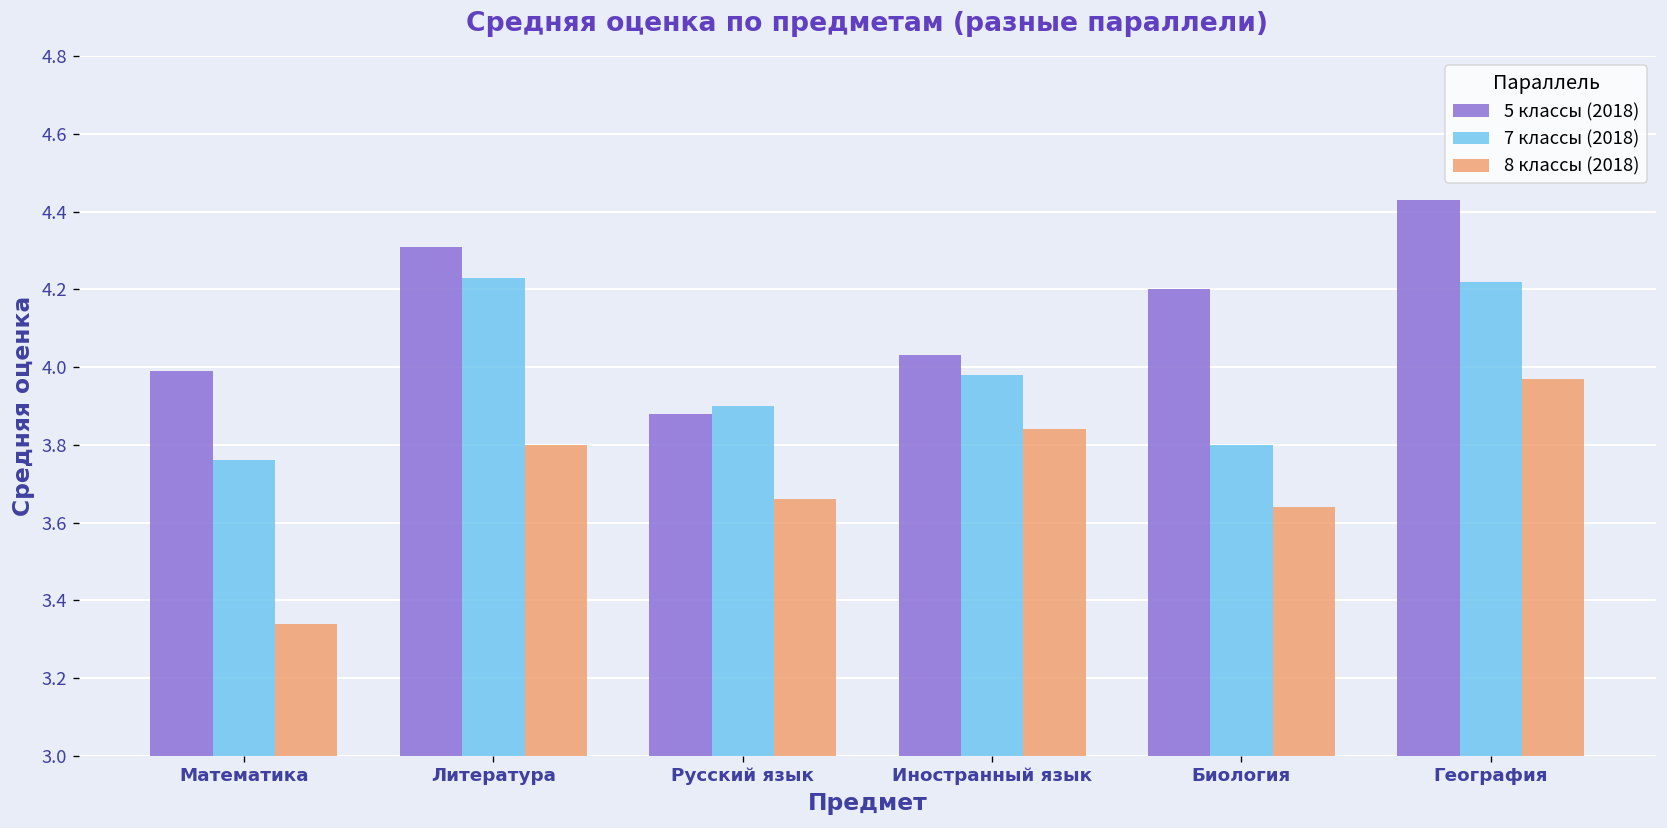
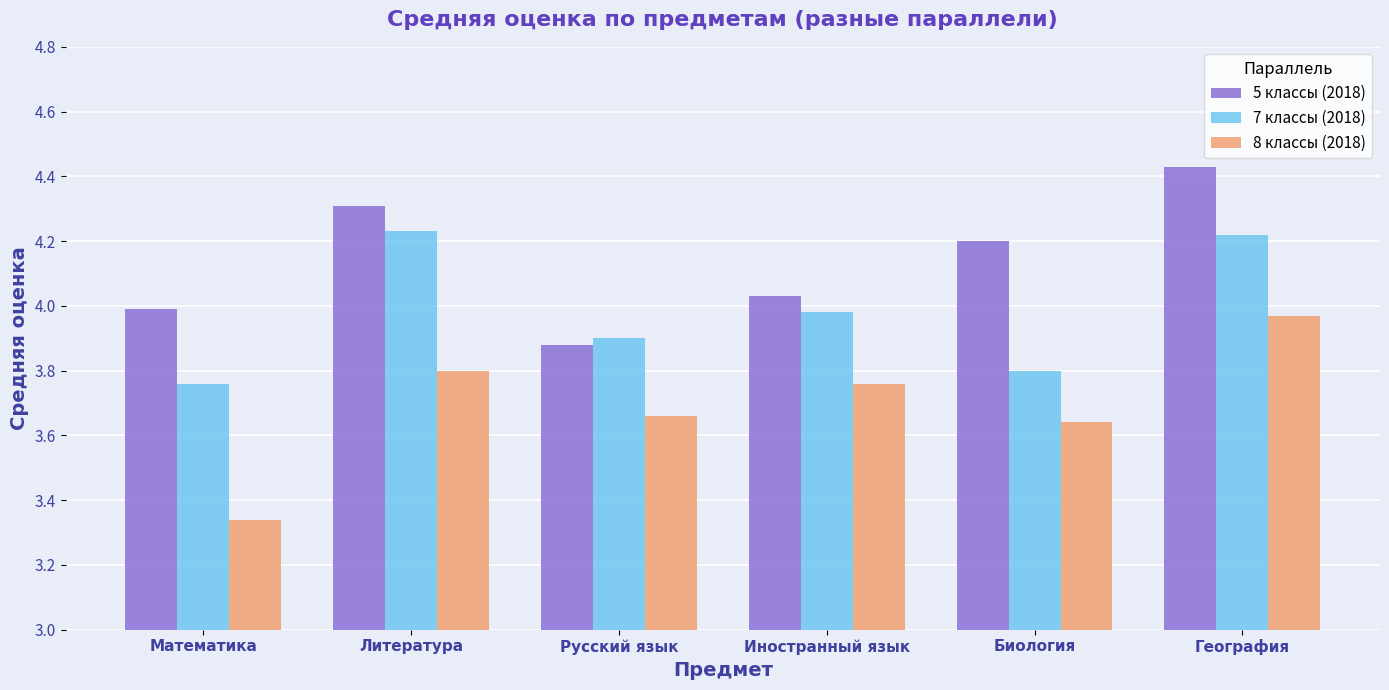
8 классы (2018), Иностранный язык: 3.84 -> 3.76
